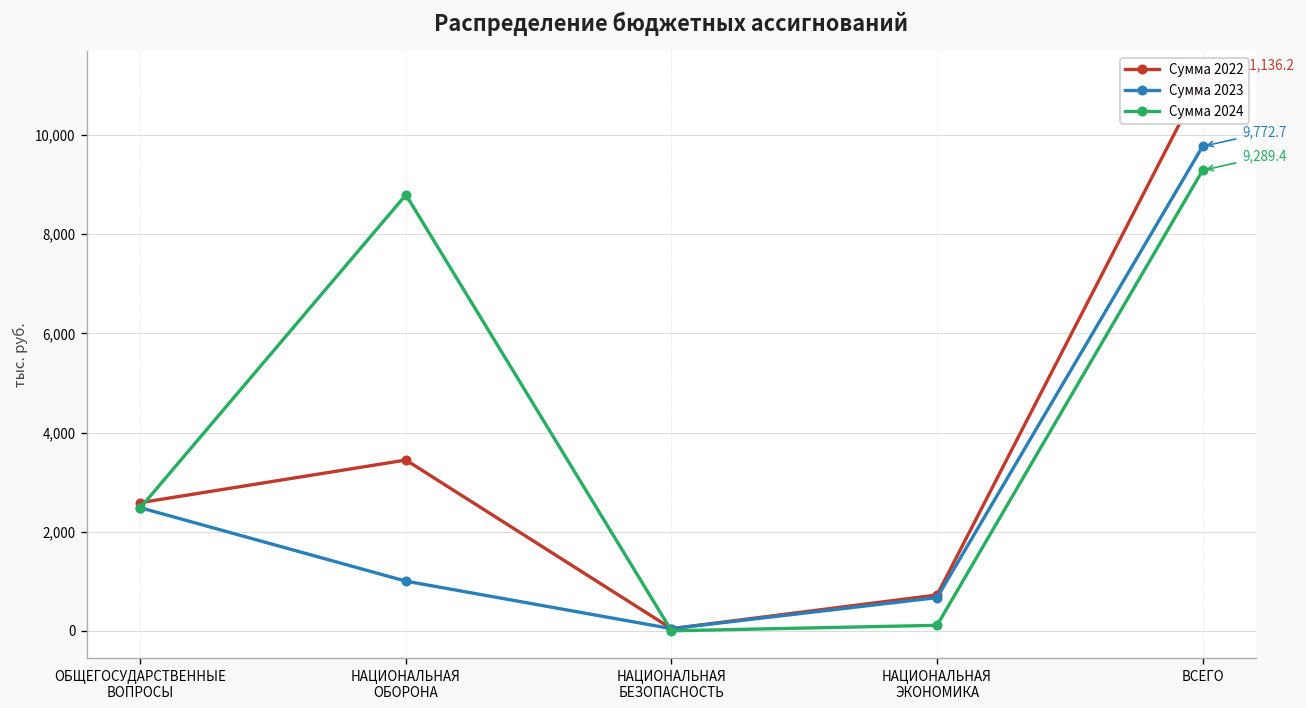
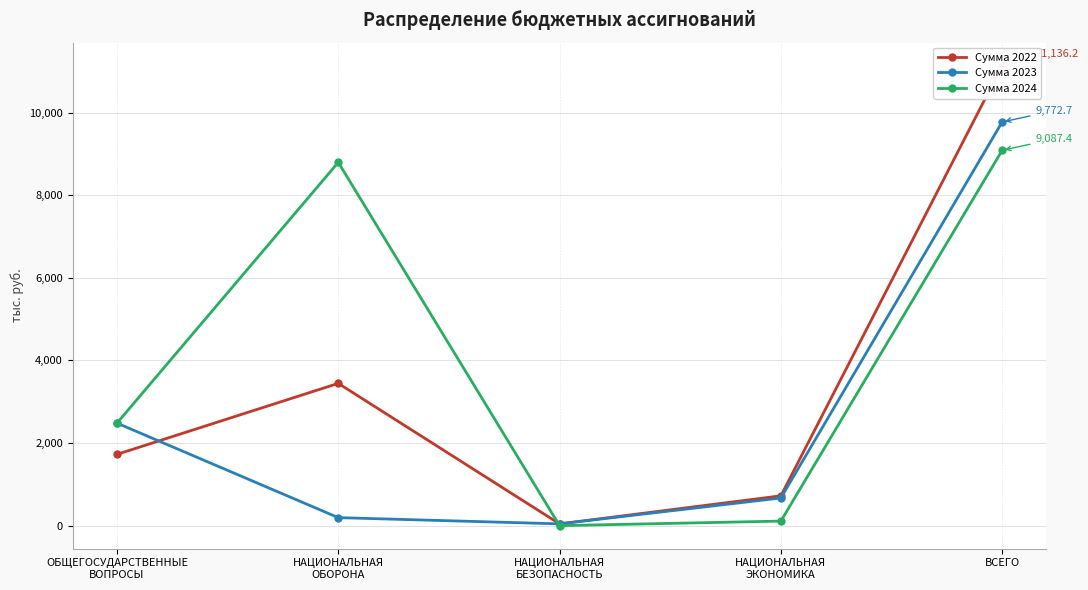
Сумма 2022, ОБЩЕГОСУДАРСТВЕННЫЕ ВОПРОСЫ: 2,600 -> 1,700
Сумма 2023, НАЦИОНАЛЬНАЯ ОБОРОНА: 1,000 -> 200
Сумма 2024, ВСЕГО: 9,289.4 -> 9,087.4
